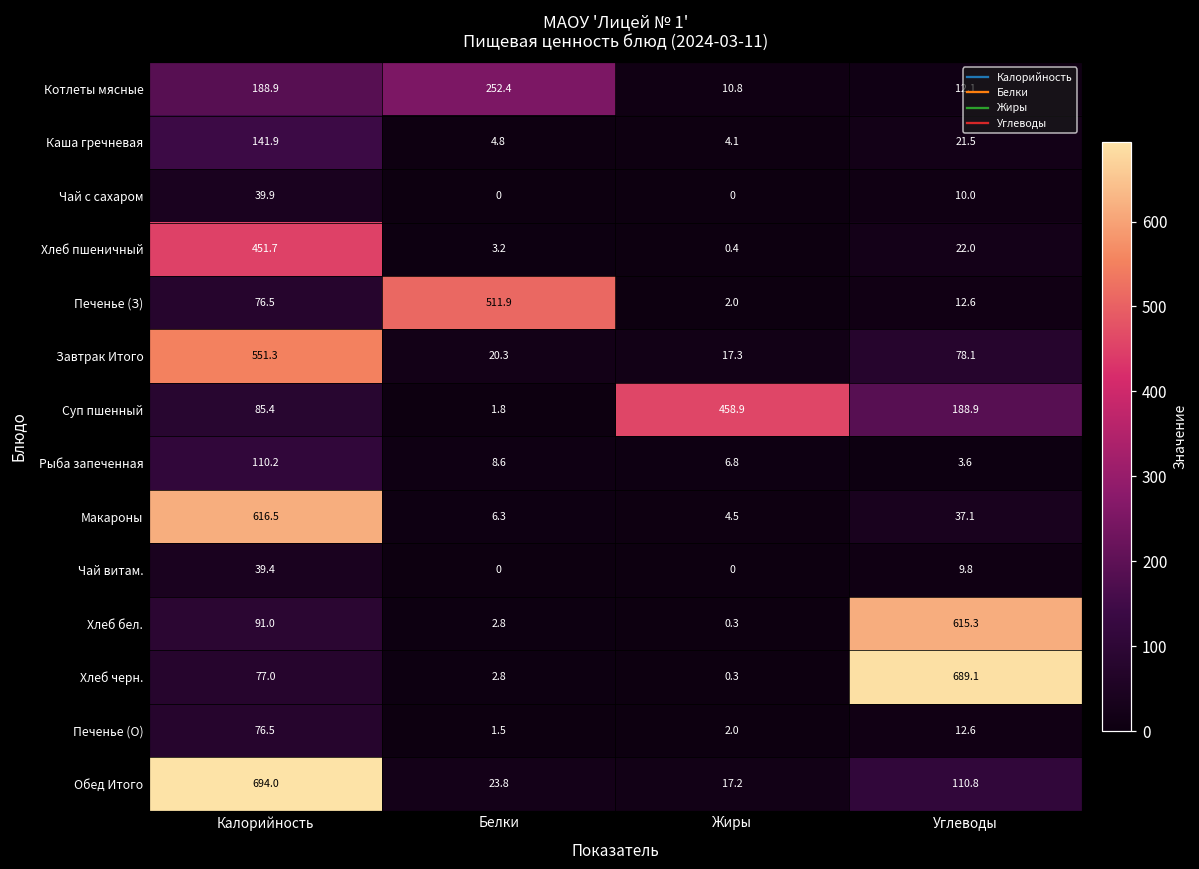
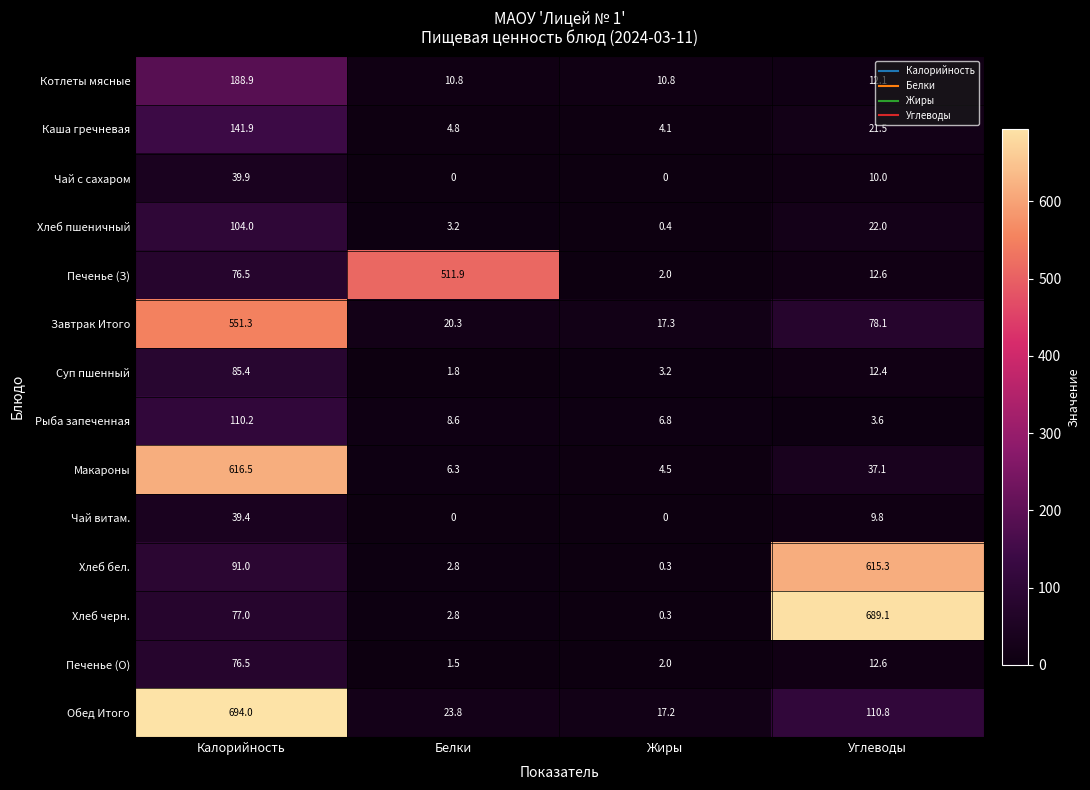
Котлеты мясные, Белки: 252.4 -> 10.8
Хлеб пшеничный, Калорийность: 451.7 -> 104.0
Суп пшенный, Жиры: 458.9 -> 3.2
Суп пшенный, Углеводы: 188.9 -> 12.4
